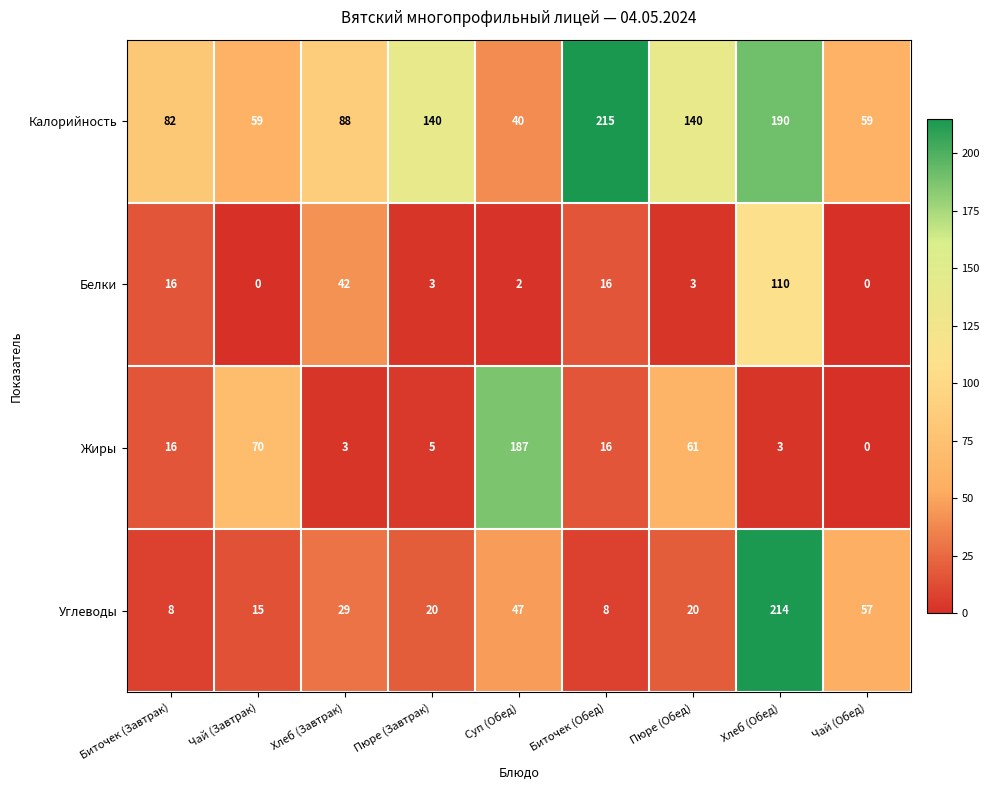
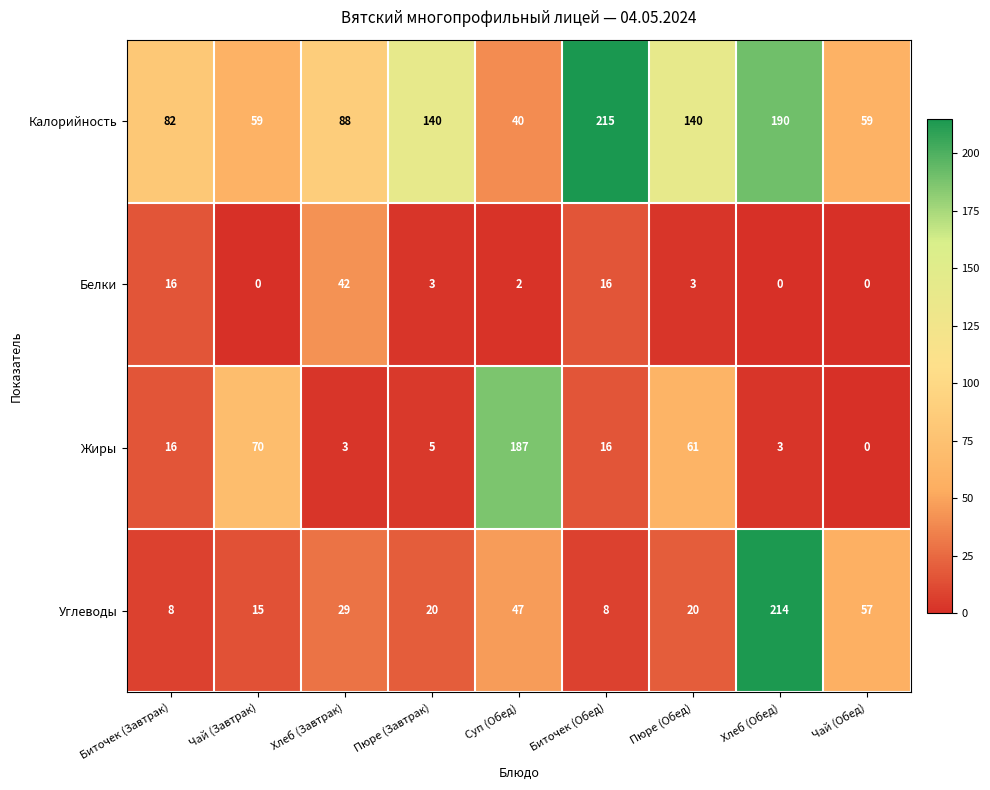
Белки, Хлеб (Обед): 110 -> 0
